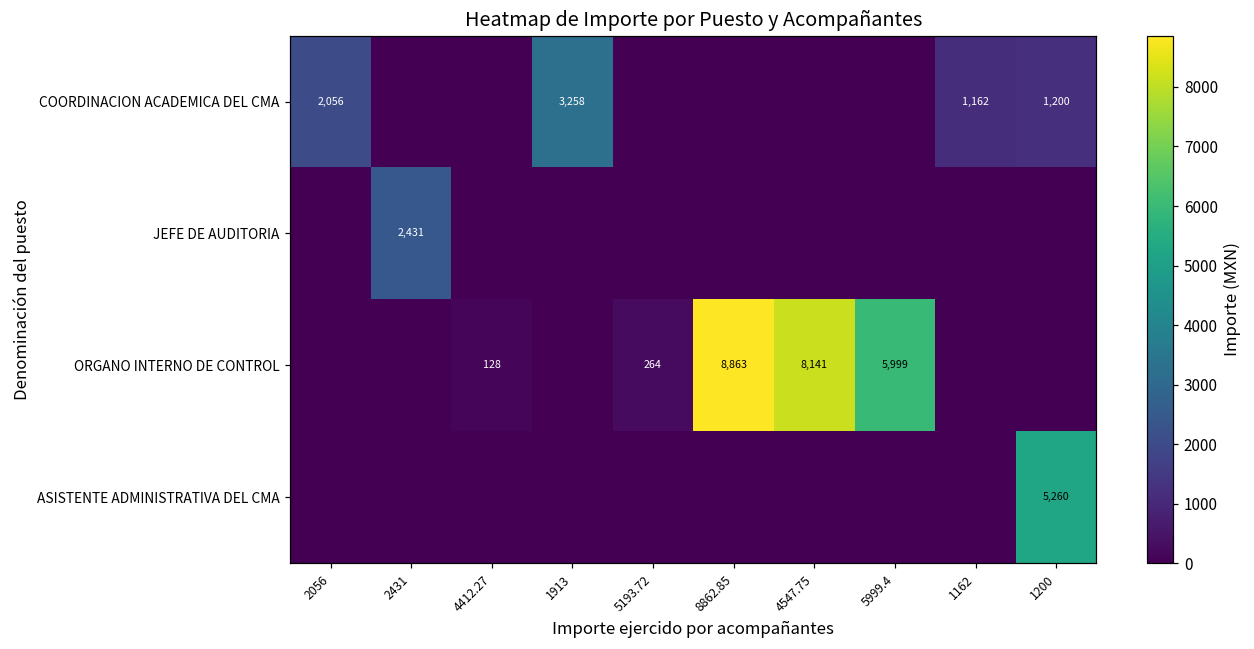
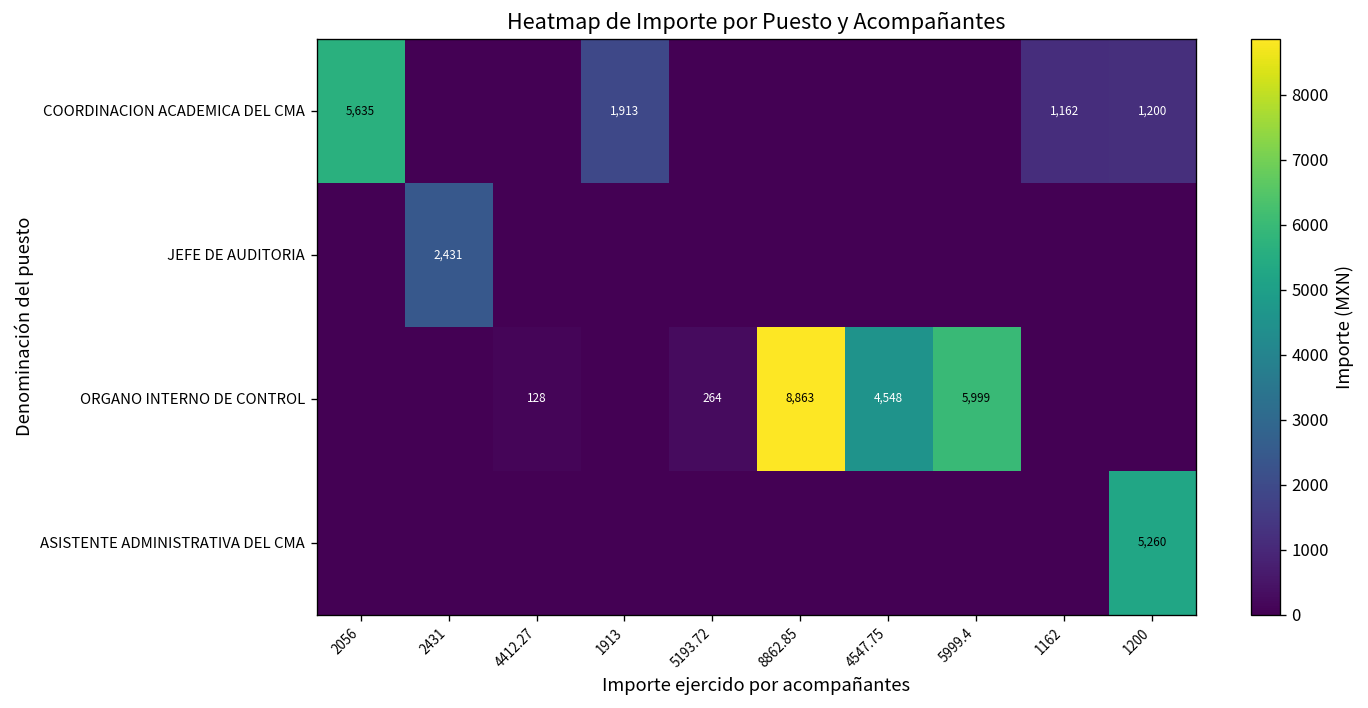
COORDINACION ACADEMICA DEL CMA, 2056: 2,056 -> 5,635
COORDINACION ACADEMICA DEL CMA, 1913: 3,258 -> 1,913
ORGANO INTERNO DE CONTROL, 4547.75: 8,141 -> 4,548
